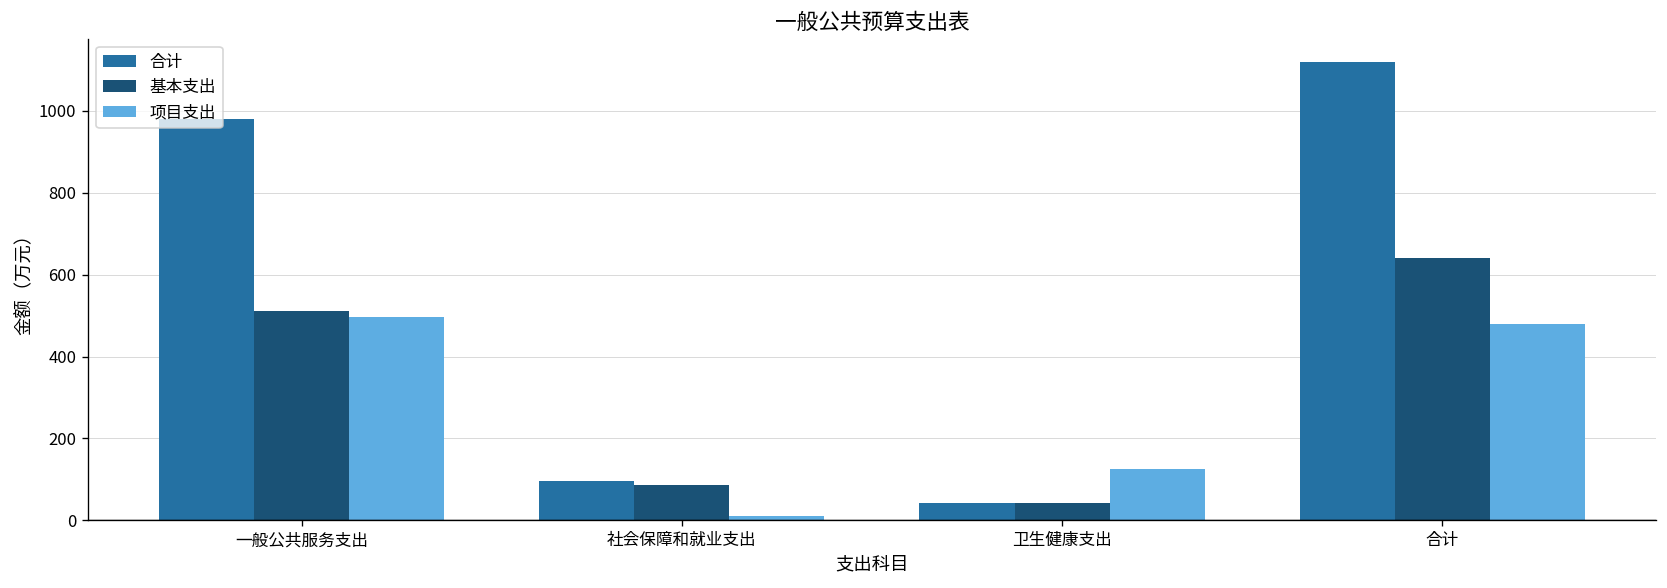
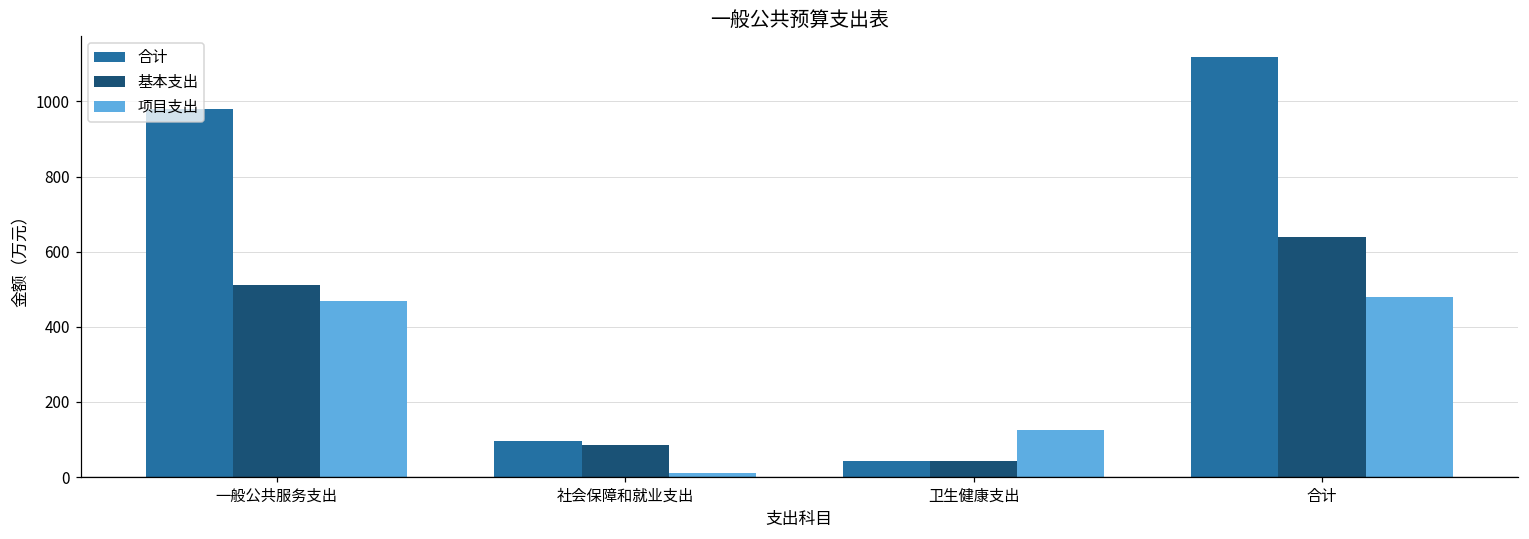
项目支出, 一般公共服务支出: 500 -> 470
